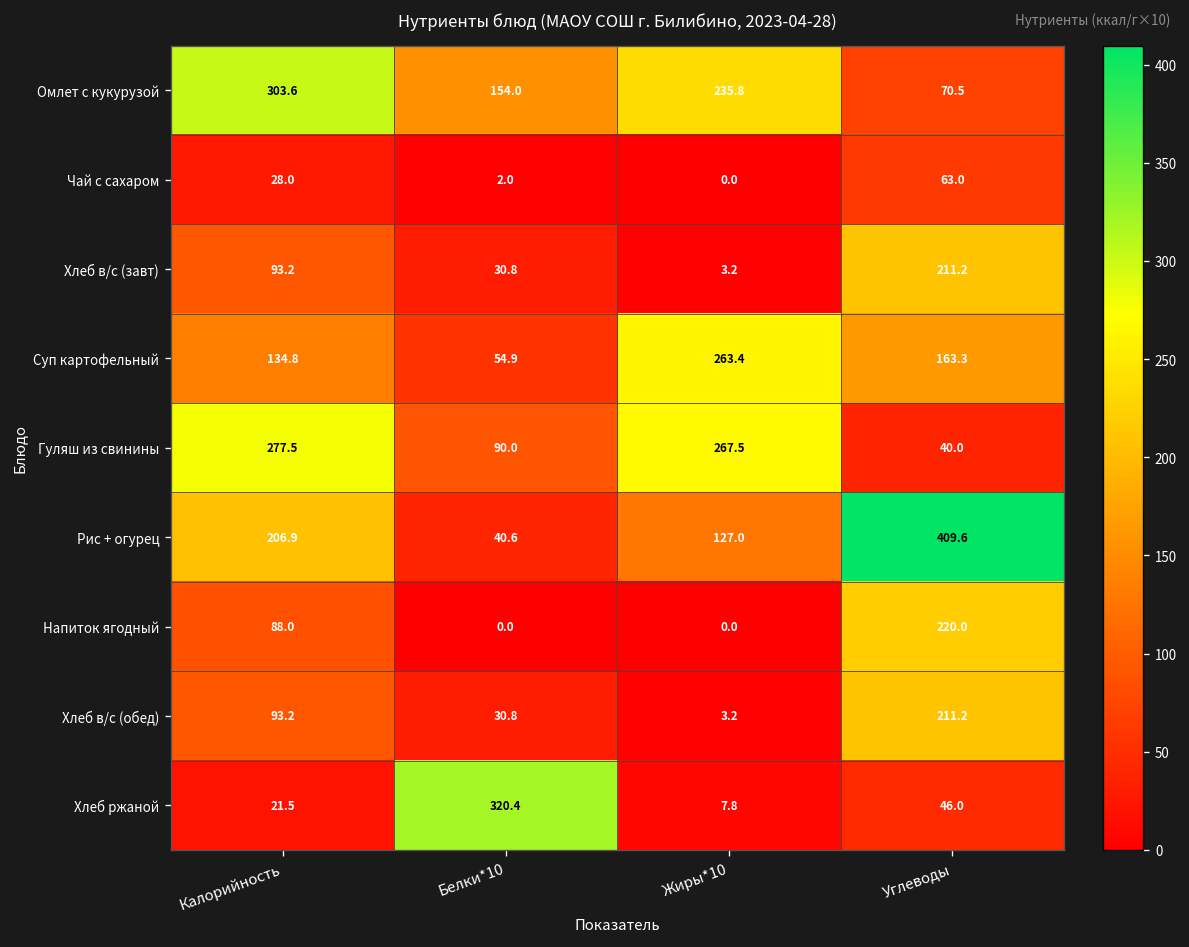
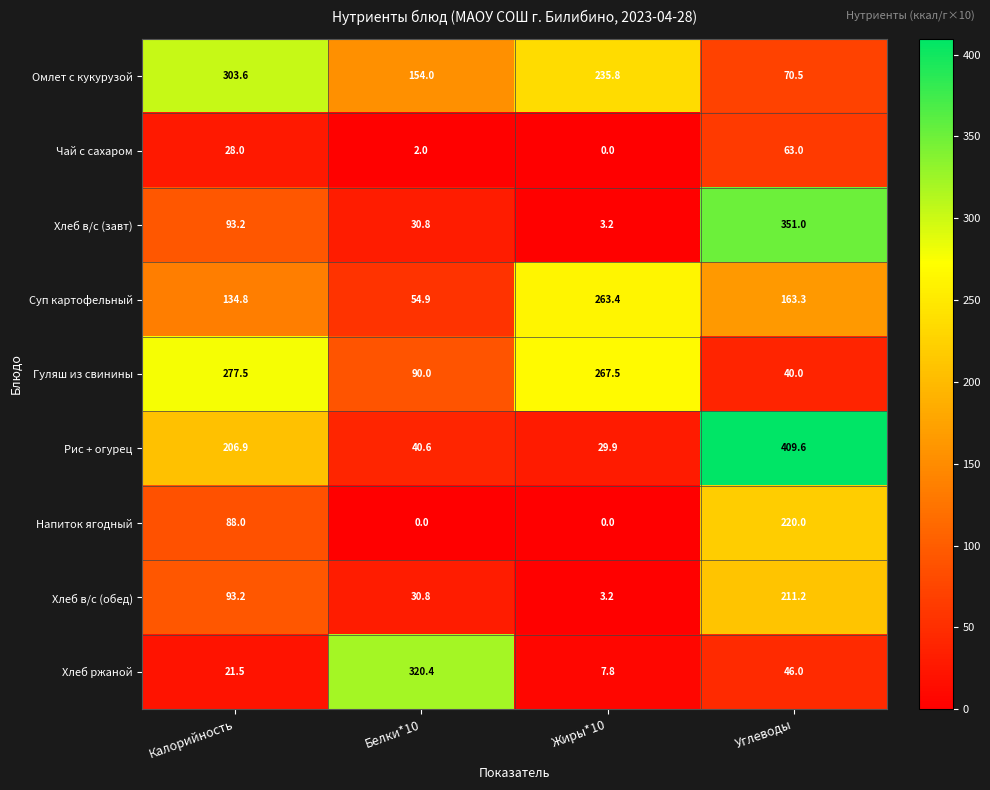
Хлеб в/с (завт), Углеводы: 211.2 -> 351.0
Рис + огурец, Жиры*10: 127.0 -> 29.9
